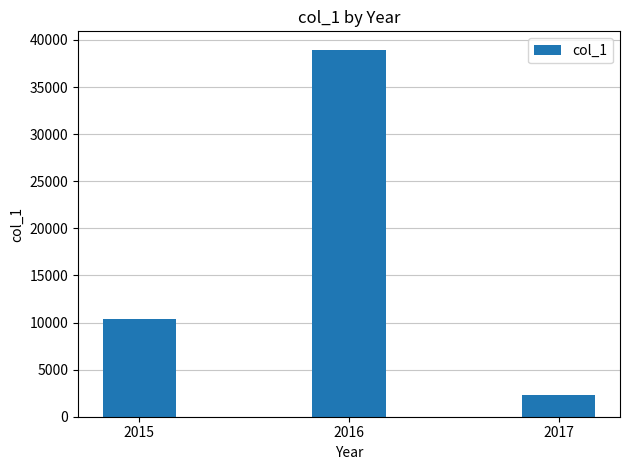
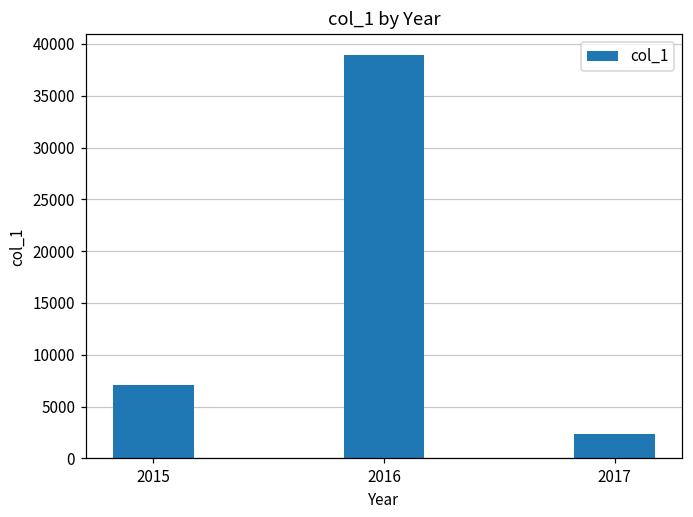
2015: 10000 -> 7000
